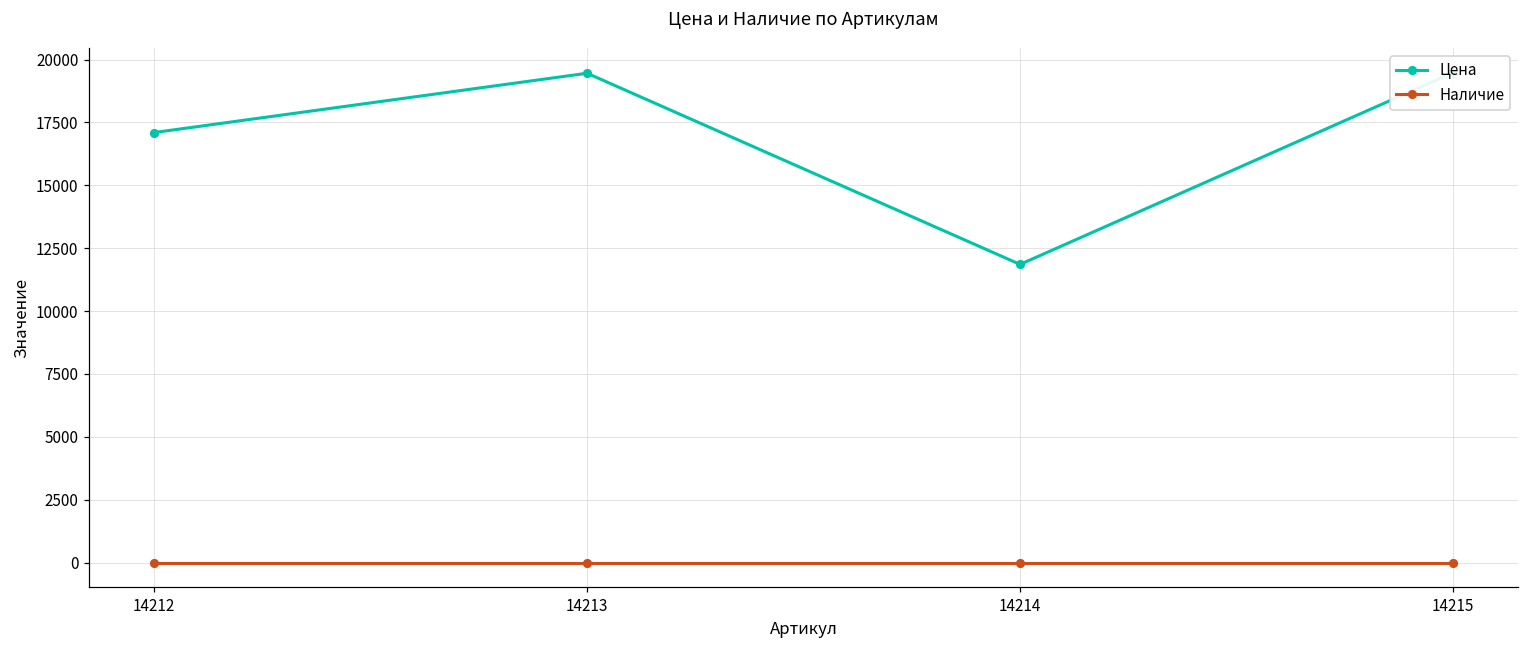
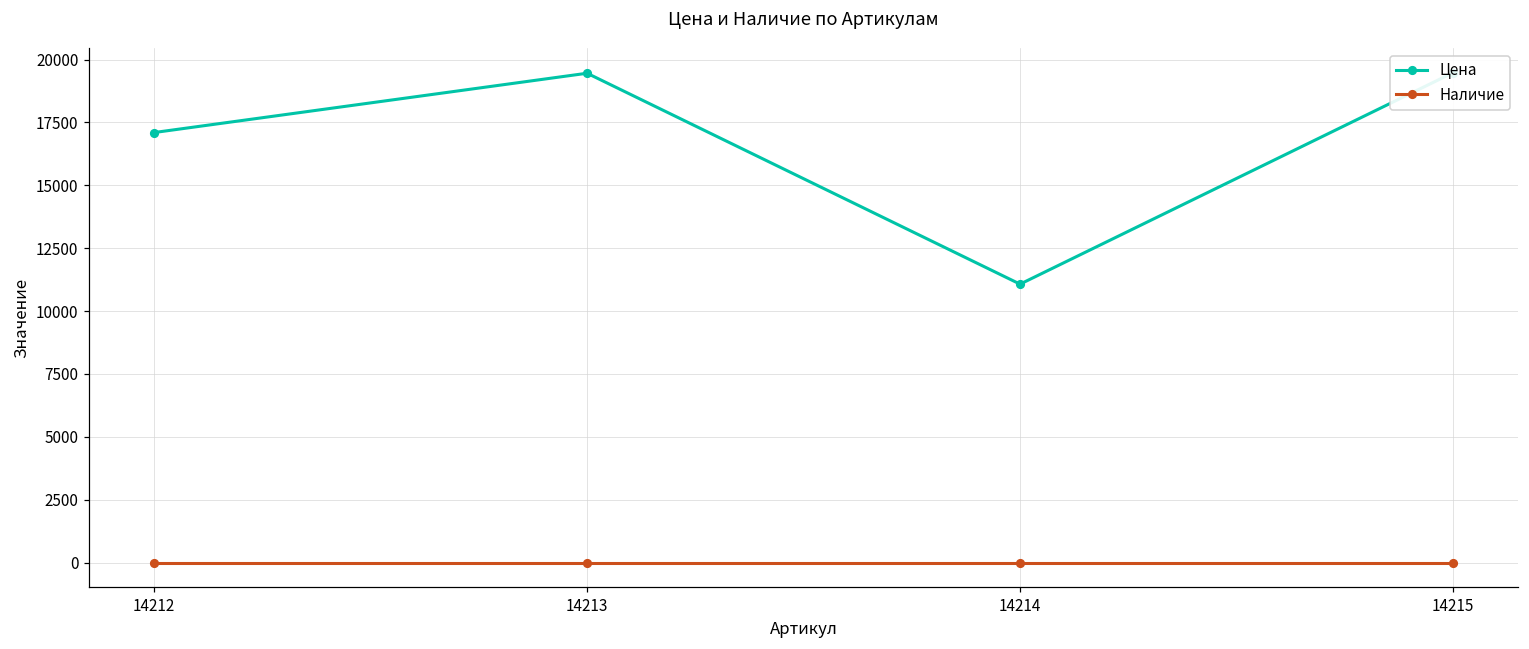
Цена, 14214: 11900 -> 11100
